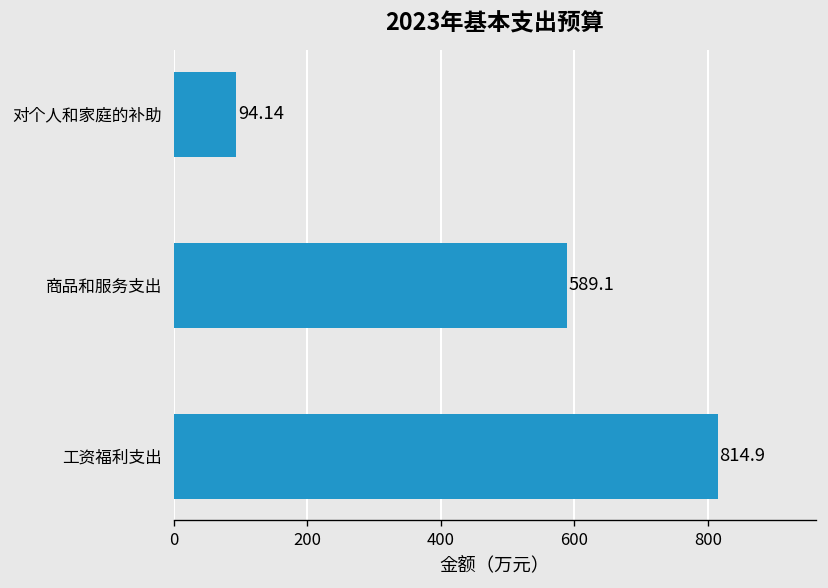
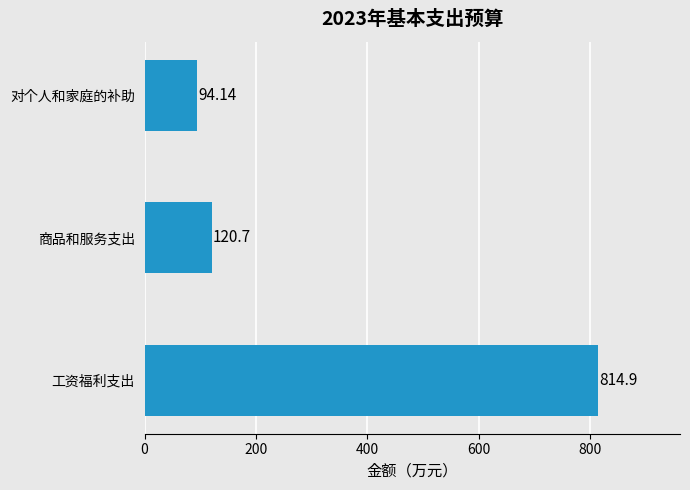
商品和服务支出: 589.1 -> 120.7
